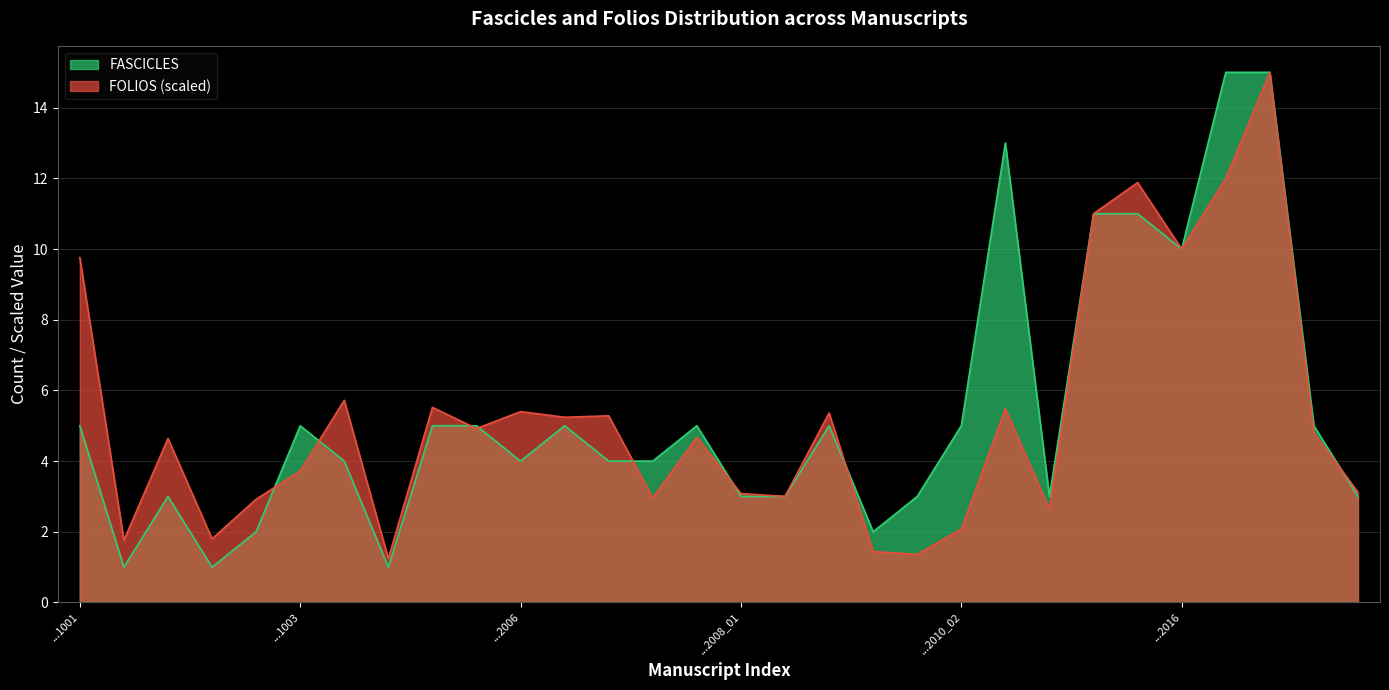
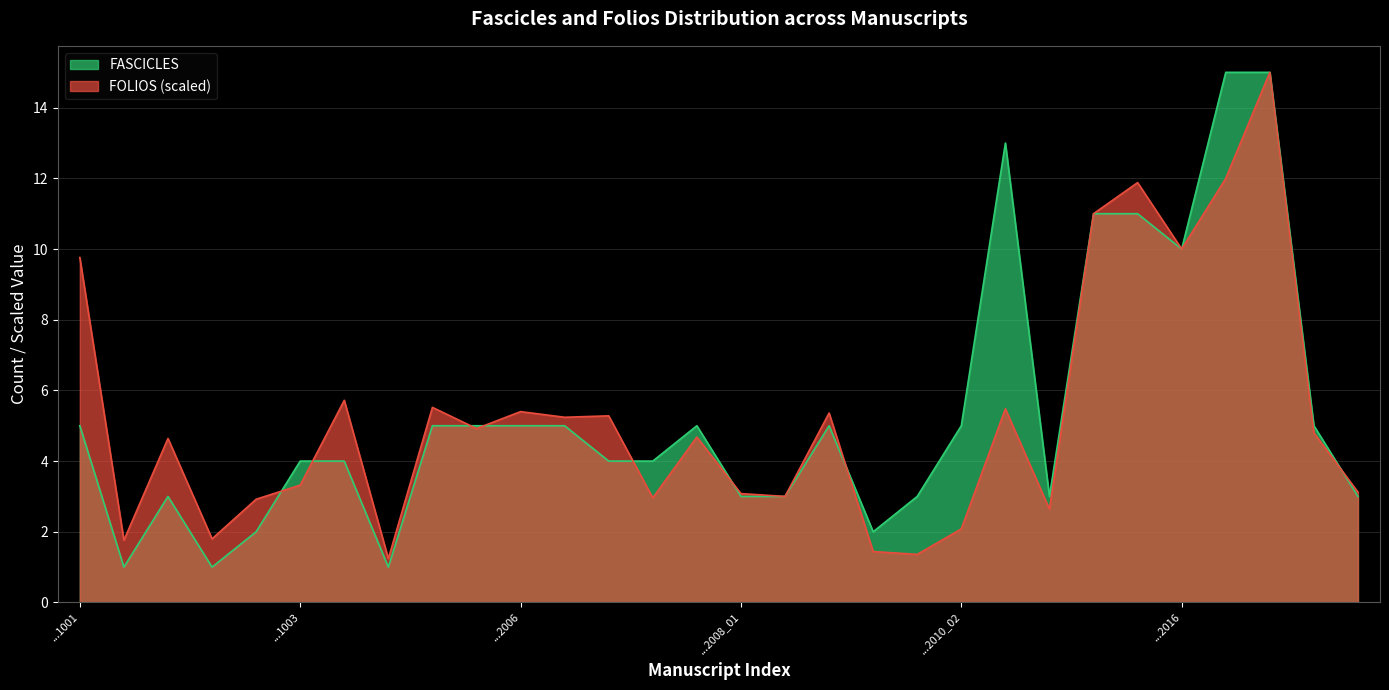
FASCICLES, ...1003: 5 -> 4
FOLIOS (scaled), ...1003: 3.7 -> 3.3
FASCICLES, ...2006: 4 -> 5
